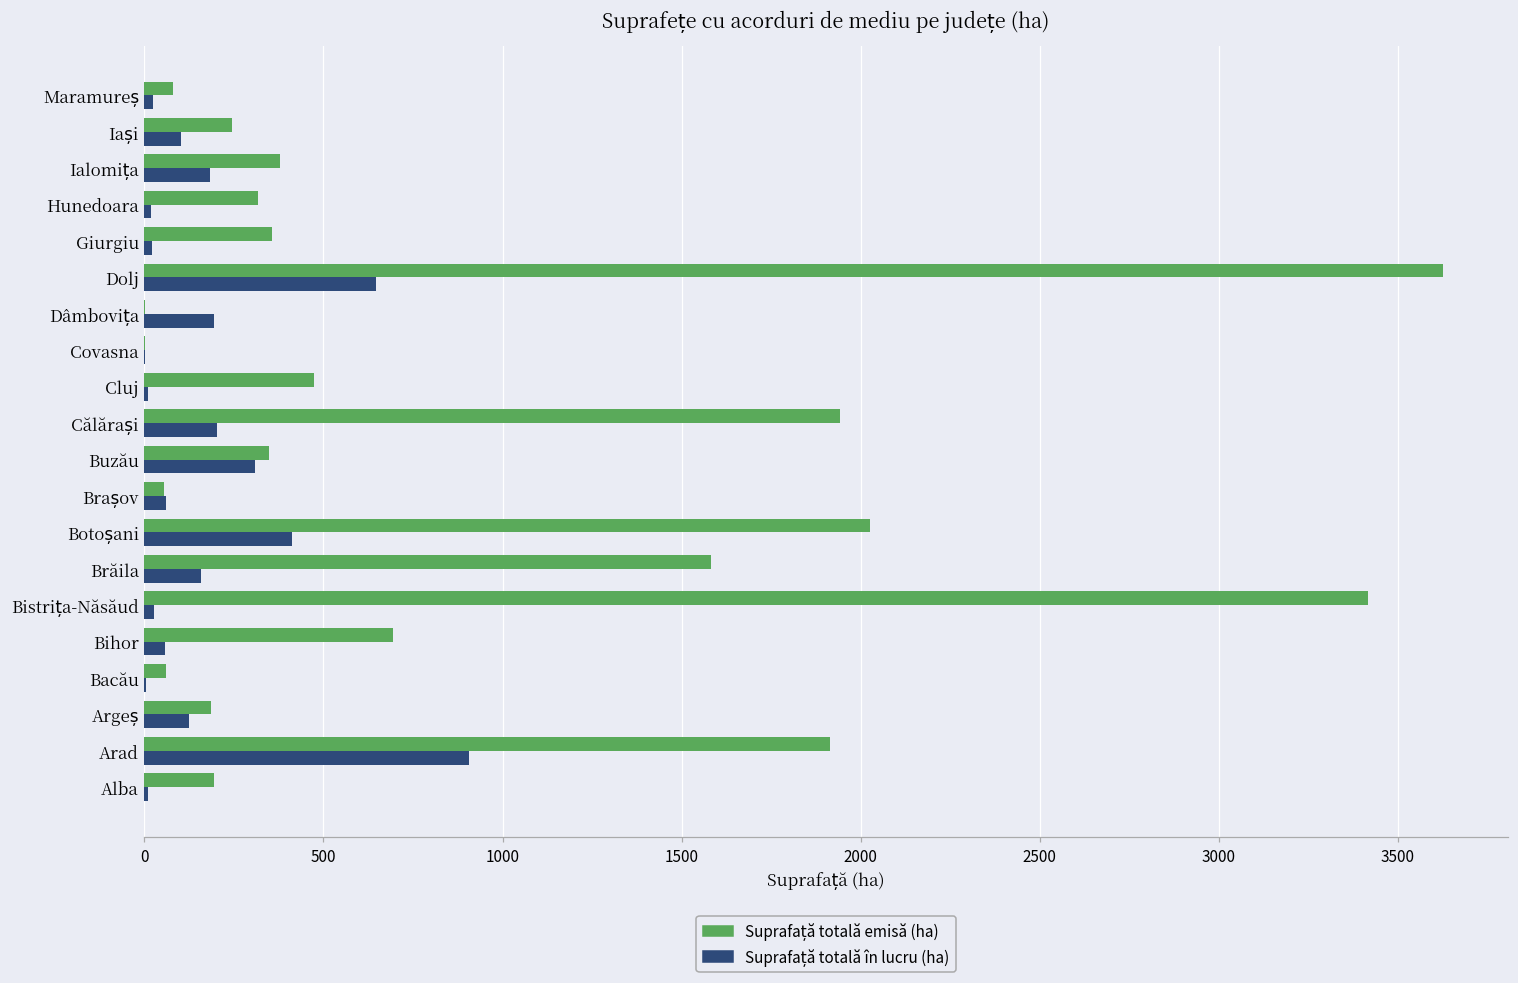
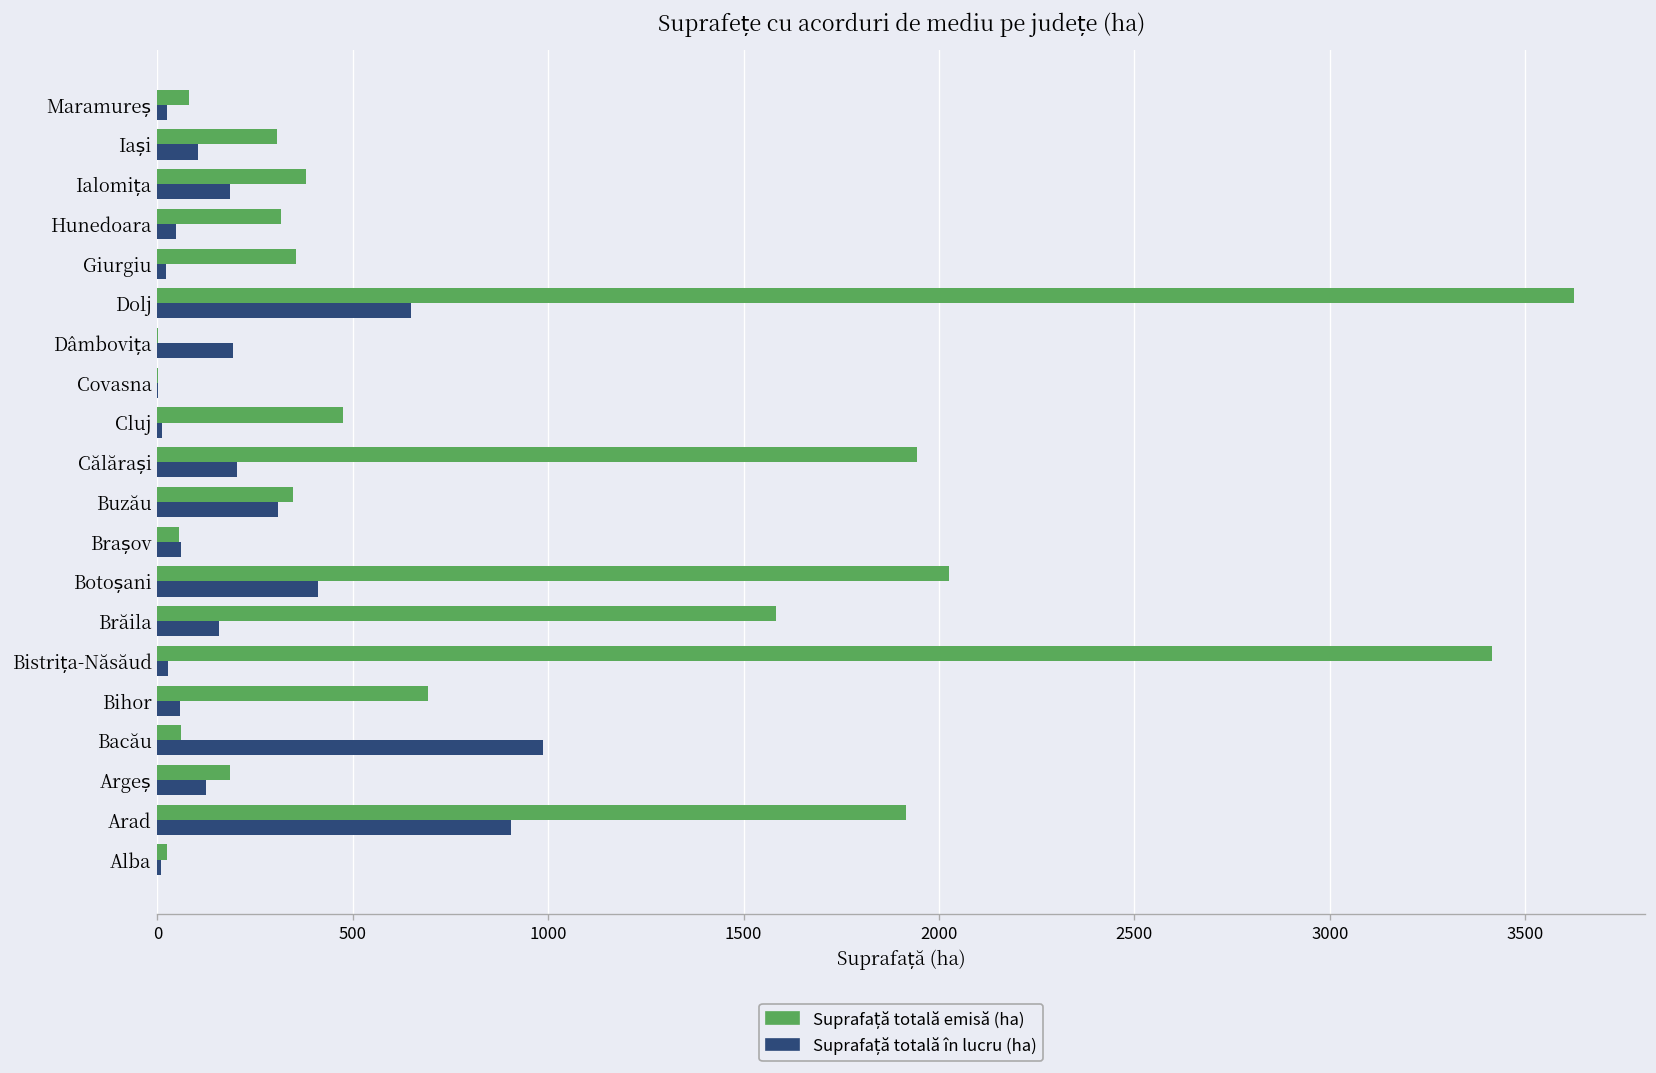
Suprafață totală emisă (ha), Iași: 240 -> 310
Suprafață totală în lucru (ha), Hunedoara: 20 -> 50
Suprafață totală în lucru (ha), Bacău: 10 -> 990
Suprafață totală emisă (ha), Alba: 200 -> 20
